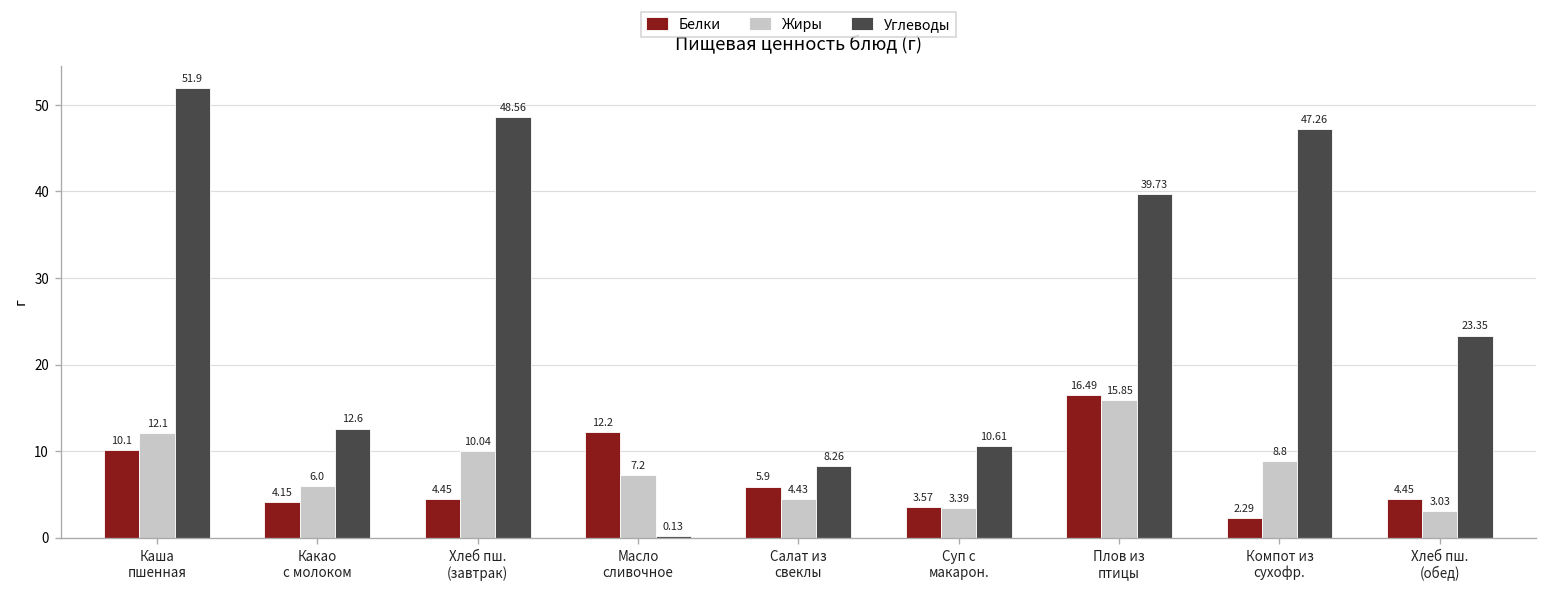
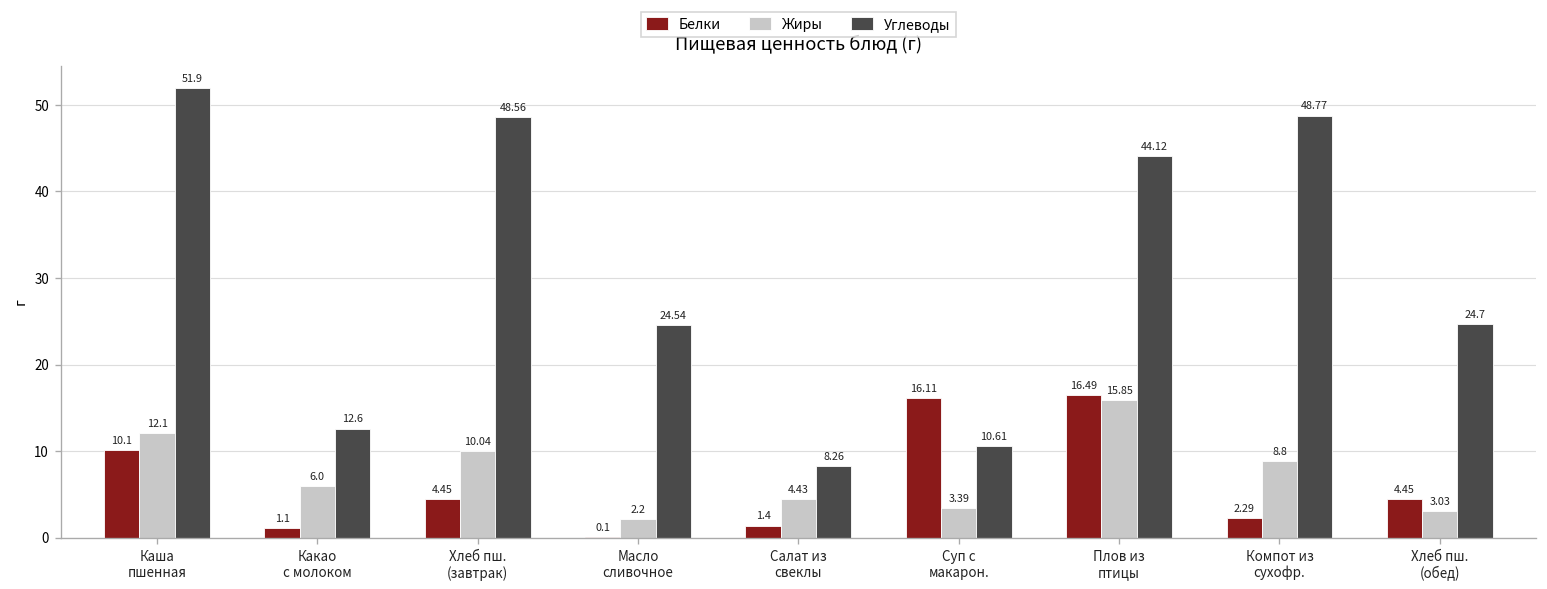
Белки, Какао с молоком: 4.15 -> 1.1
Белки, Масло сливочное: 12.2 -> 0.1
Жиры, Масло сливочное: 7.2 -> 2.2
Углеводы, Масло сливочное: 0.13 -> 24.54
Белки, Салат из свеклы: 5.9 -> 1.4
Белки, Суп с макарон.: 3.57 -> 16.11
Углеводы, Плов из птицы: 39.73 -> 44.12
Углеводы, Компот из сухофр.: 47.26 -> 48.77
Углеводы, Хлеб пш. (обед): 23.35 -> 24.7
